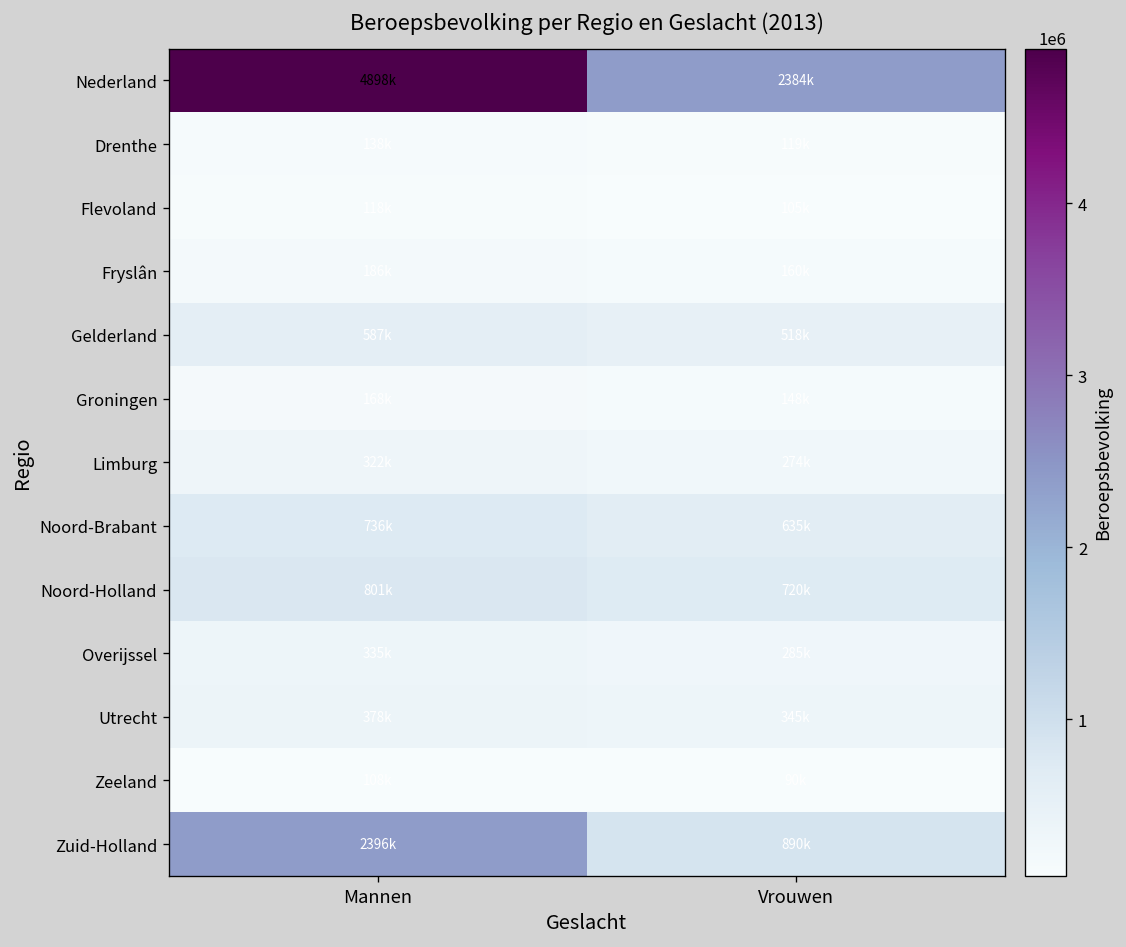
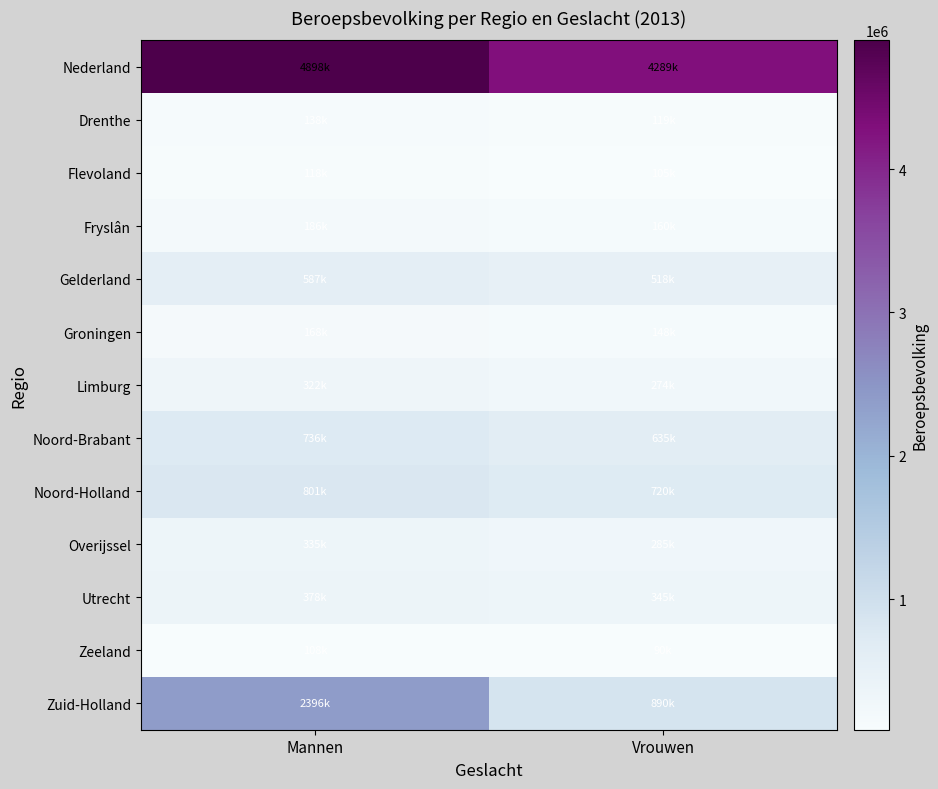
Nederland, Vrouwen: 2384k -> 4289k
